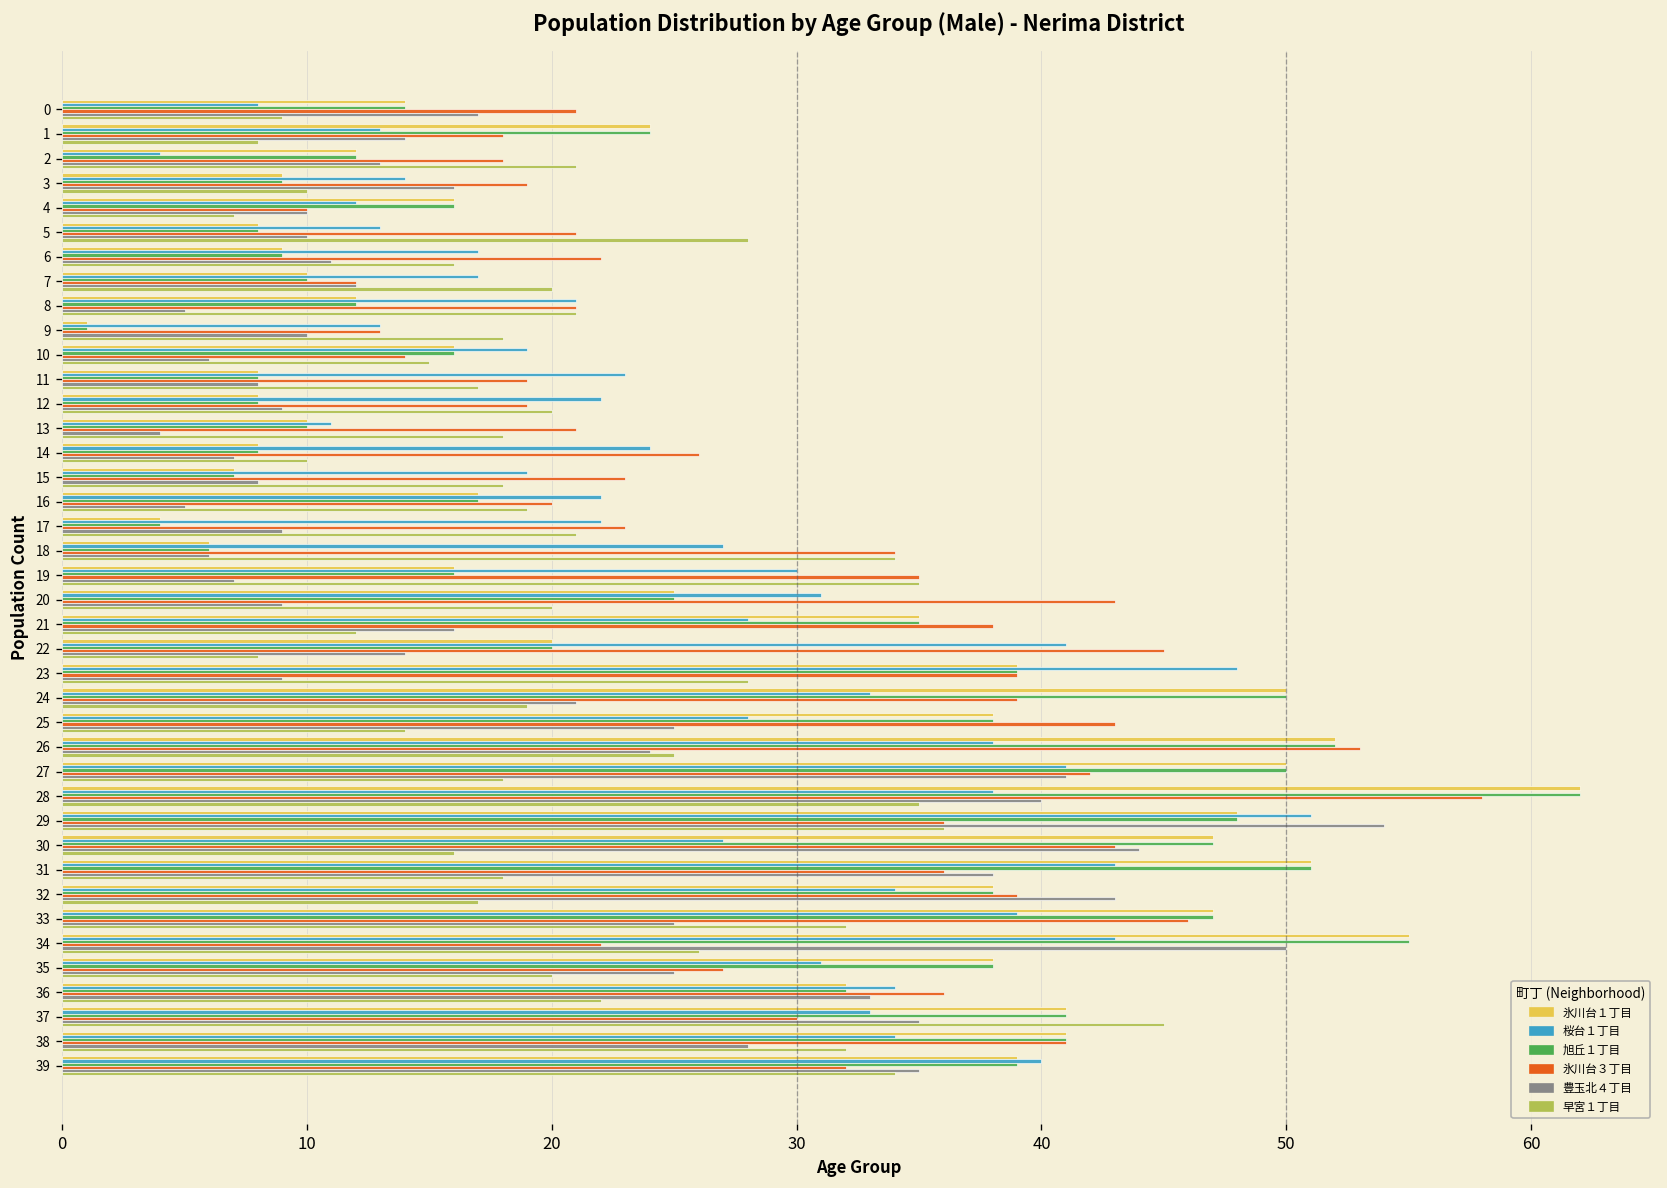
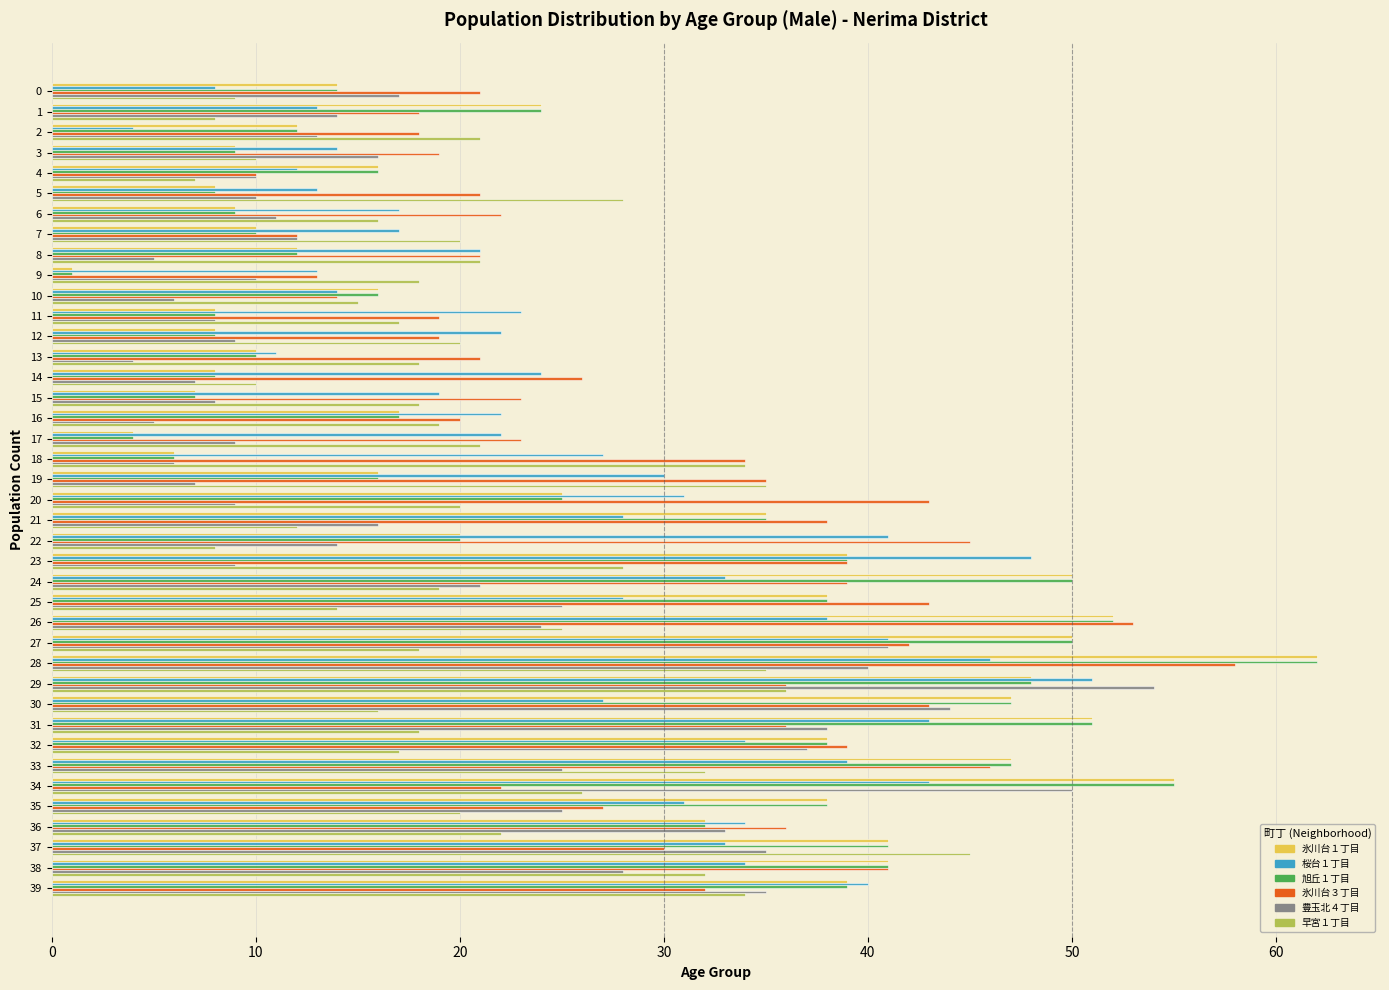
桜台１丁目, 10: 19 -> 14
桜台１丁目, 28: 38 -> 46
豊玉北４丁目, 32: 43 -> 37
